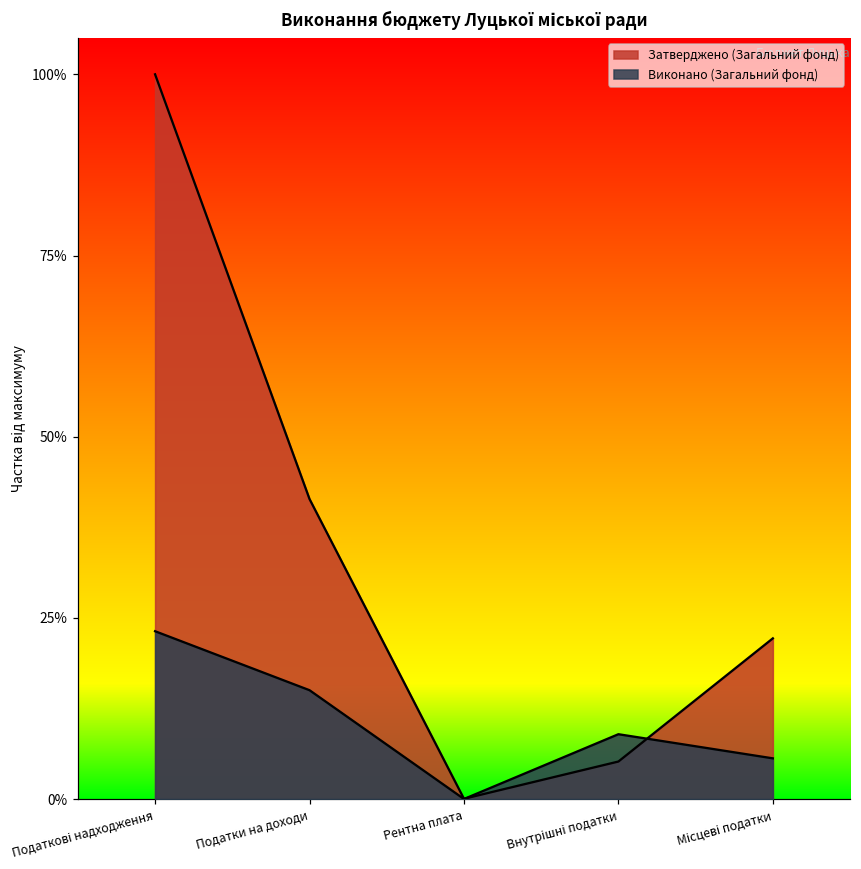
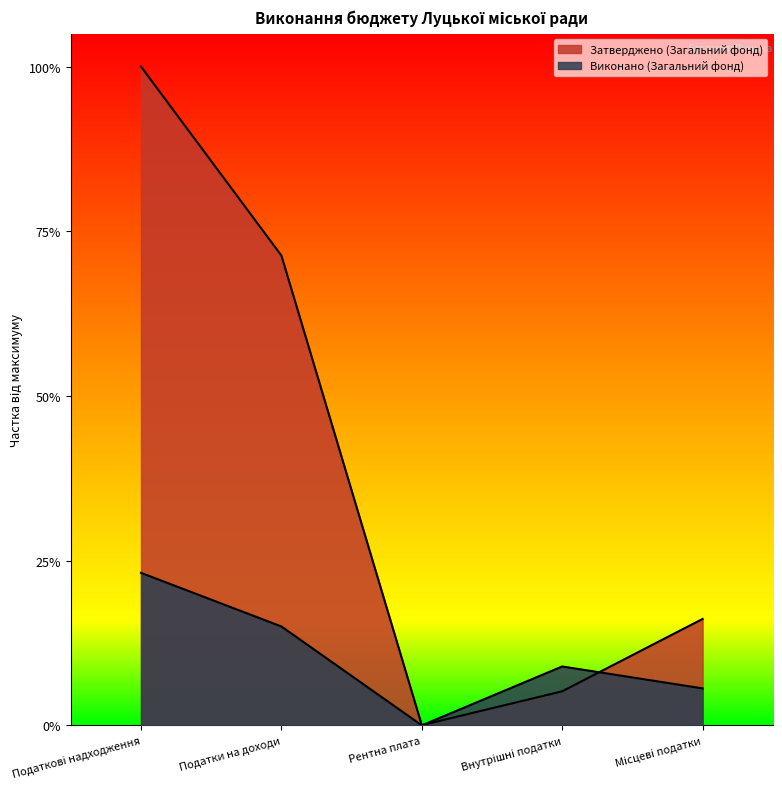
Затверджено (Загальний фонд), Податки на доходи: 41% -> 71%
Затверджено (Загальний фонд), Місцеві податки: 22% -> 16%
